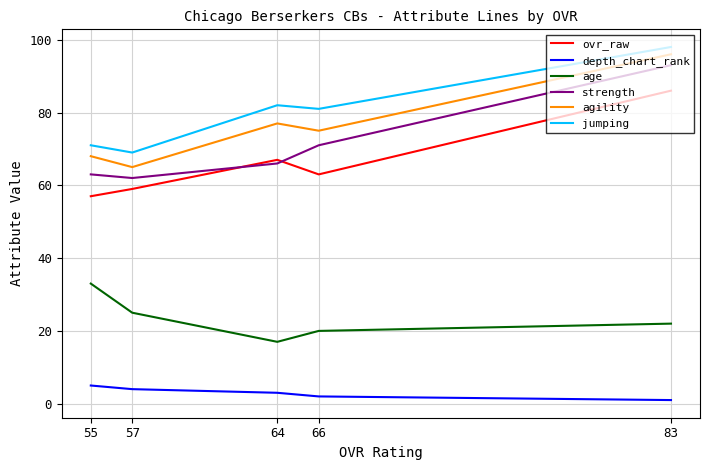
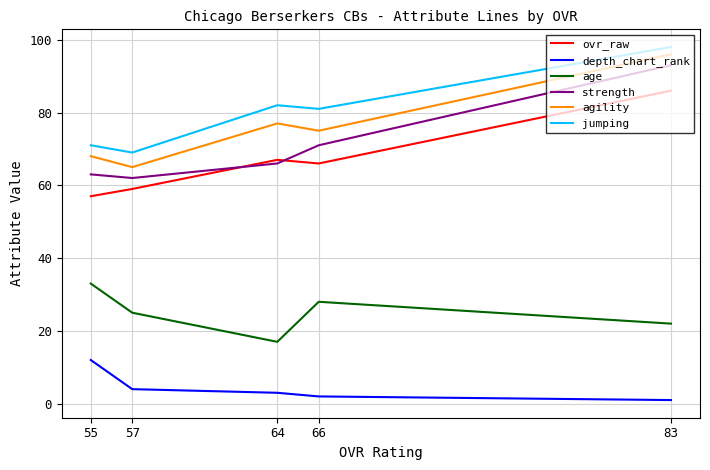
depth_chart_rank, 55: 5 -> 12
ovr_raw, 66: 63 -> 66
age, 66: 20 -> 28
